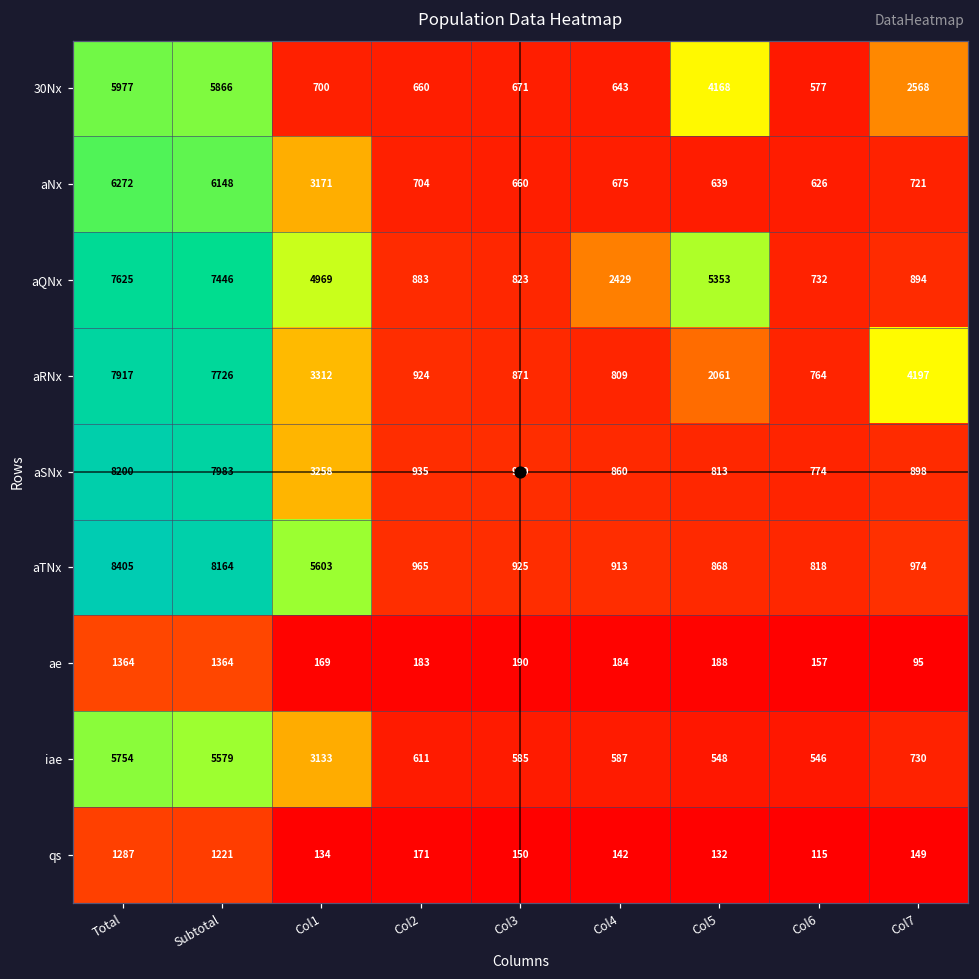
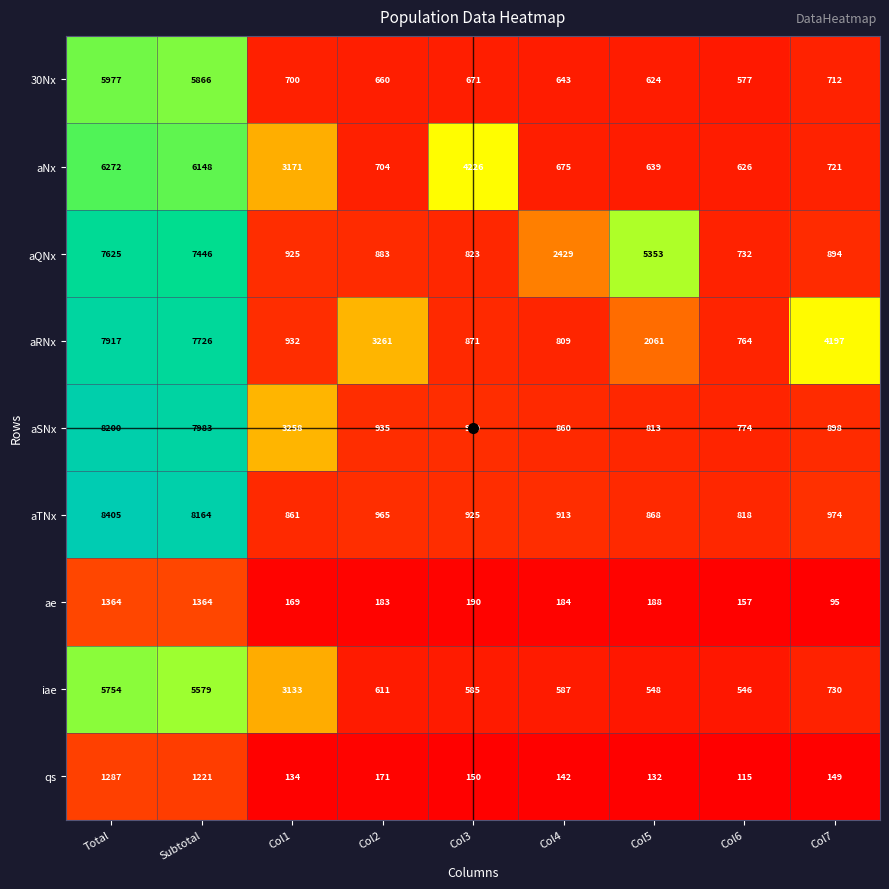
30Nx, Col5: 4168 -> 624
30Nx, Col7: 2568 -> 712
aNx, Col3: 660 -> 4226
aQNx, Col1: 4969 -> 925
aRNx, Col1: 3312 -> 932
aRNx, Col2: 924 -> 3261
aTNx, Col1: 5603 -> 861
